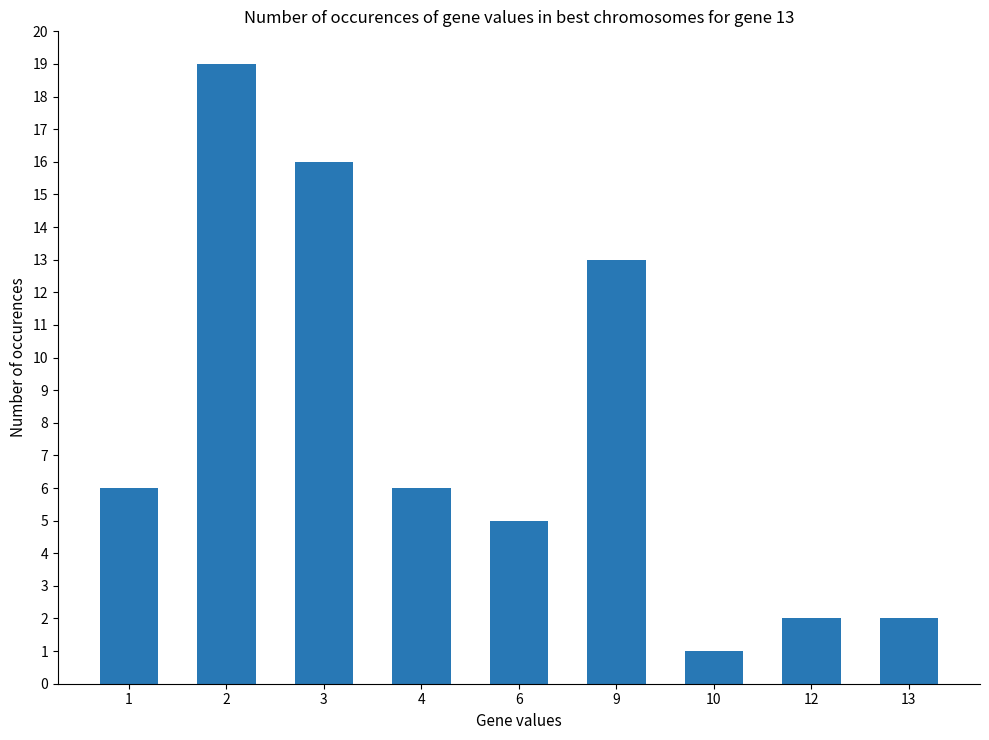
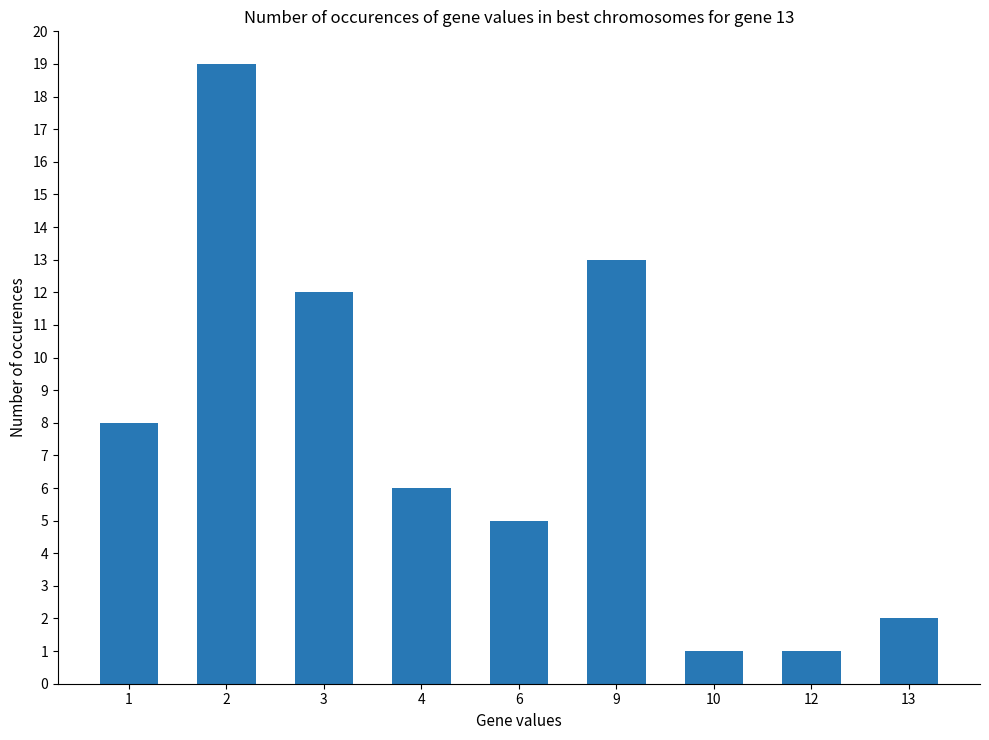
1: 6 -> 8
3: 16 -> 12
12: 2 -> 1
